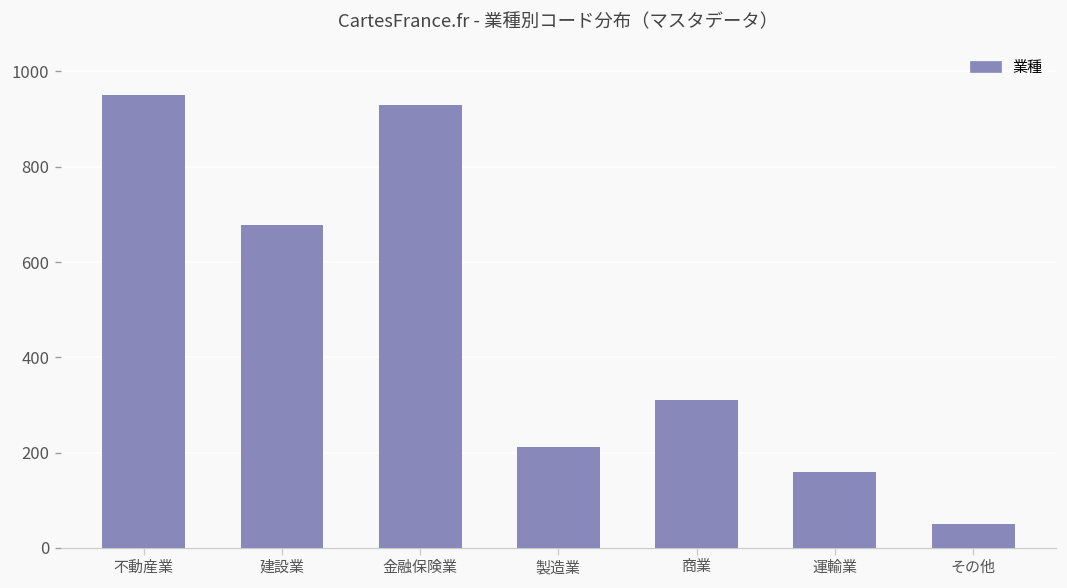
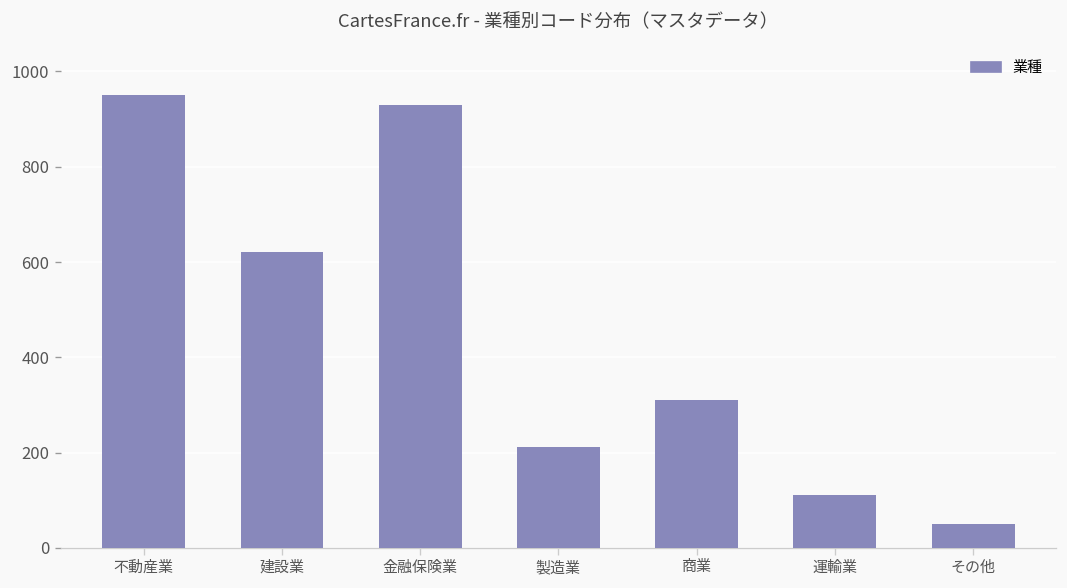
建設業: 680 -> 620
運輸業: 160 -> 110
